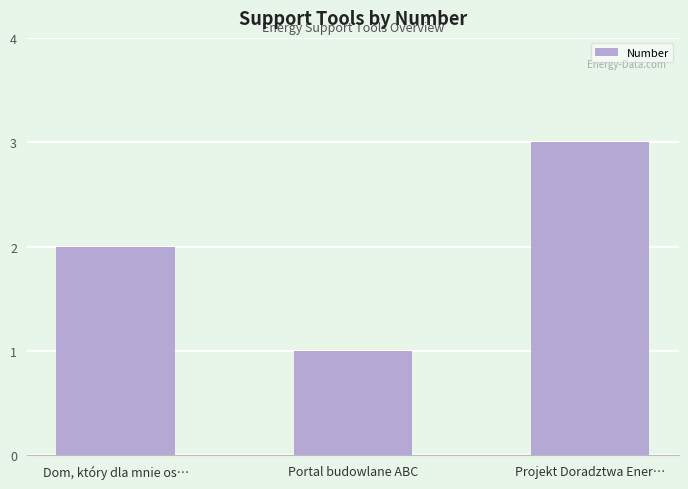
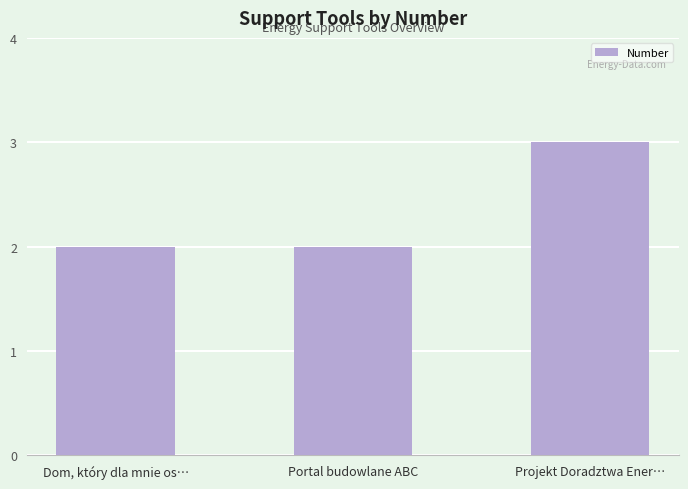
Portal budowlane ABC: 1 -> 2
